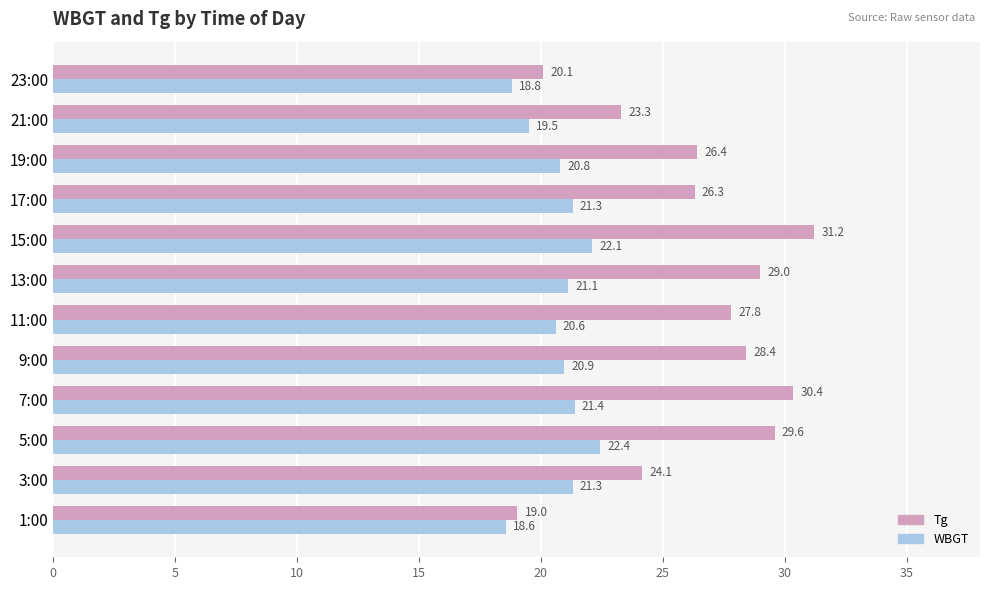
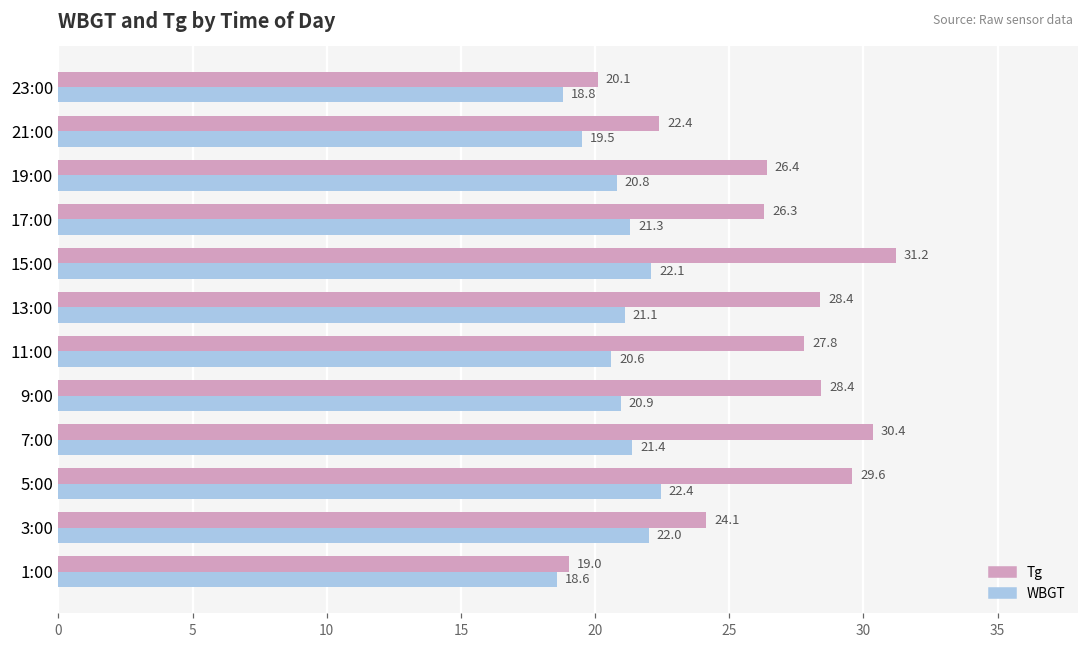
Tg, 21:00: 23.3 -> 22.4
Tg, 13:00: 29.0 -> 28.4
WBGT, 3:00: 21.3 -> 22.0
